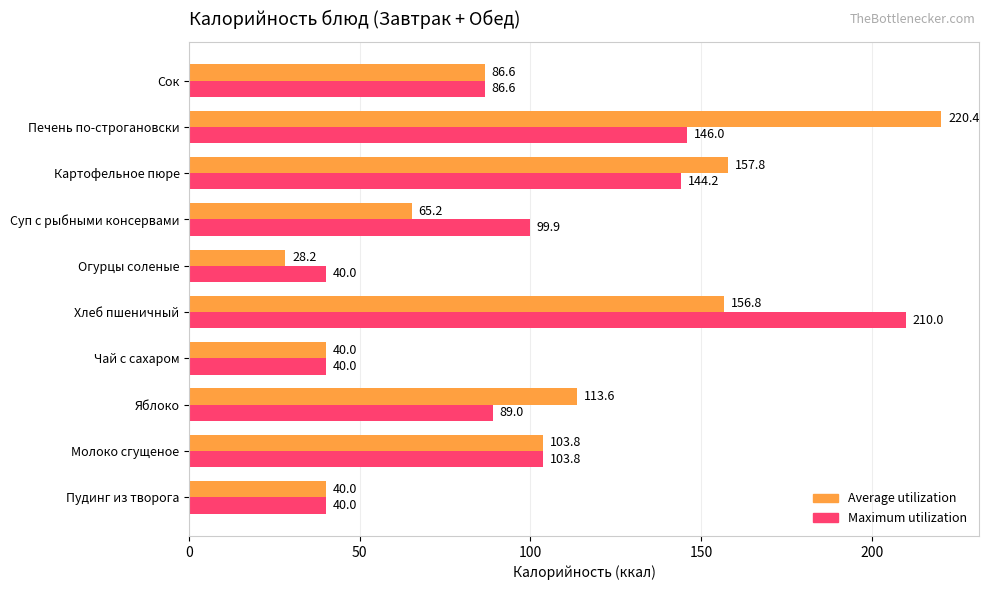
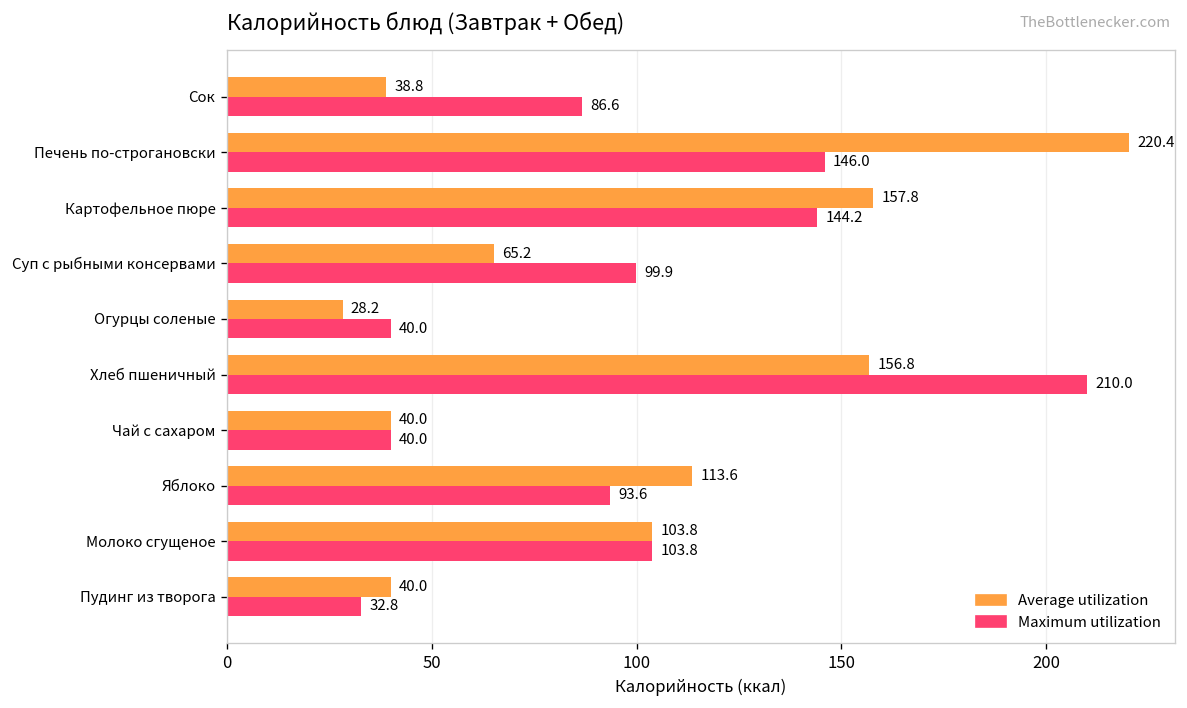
Average utilization, Сок: 86.6 -> 38.8
Maximum utilization, Яблоко: 89.0 -> 93.6
Maximum utilization, Пудинг из творога: 40.0 -> 32.8
